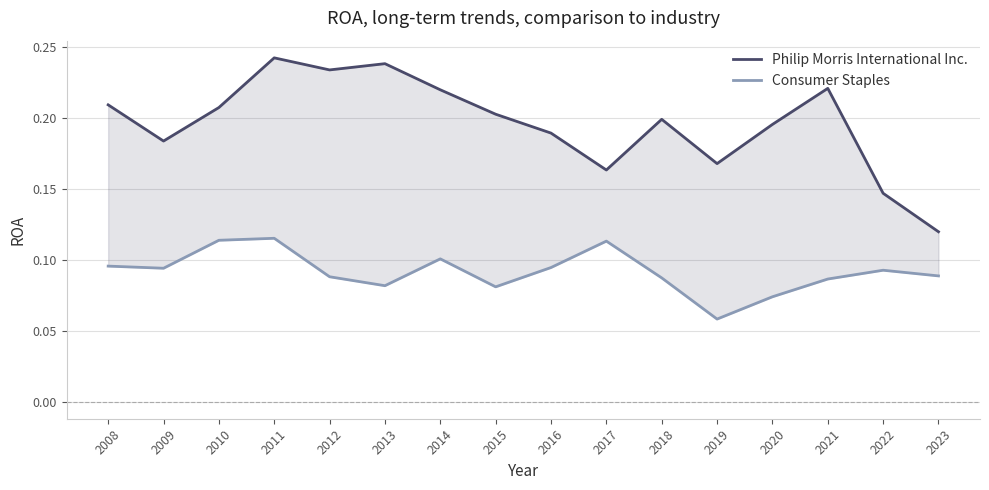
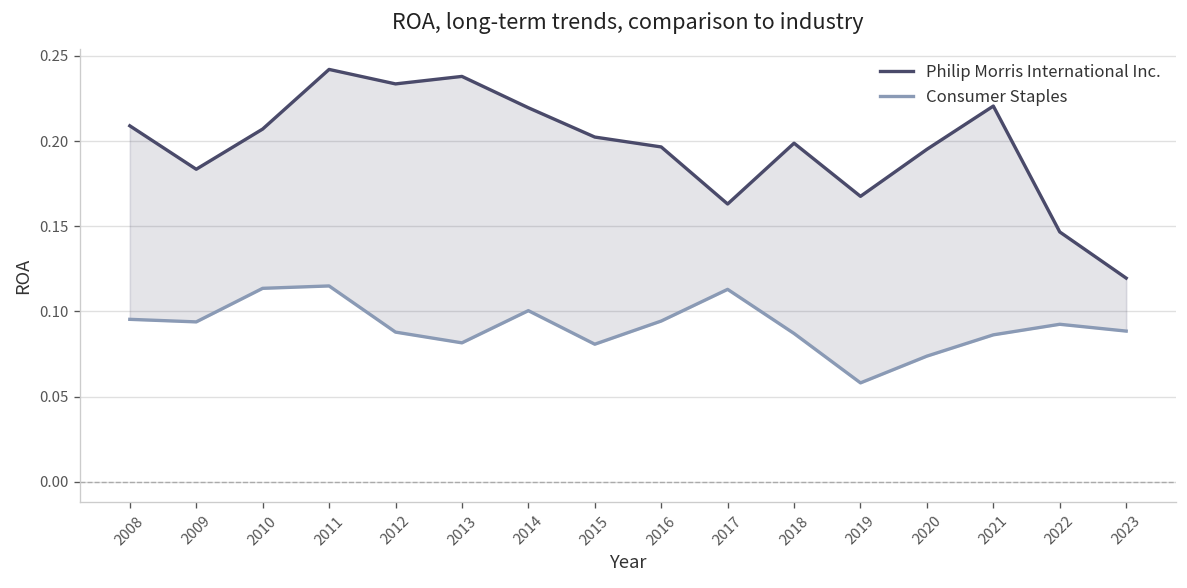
Philip Morris International Inc., 2016: 0.189 -> 0.197
